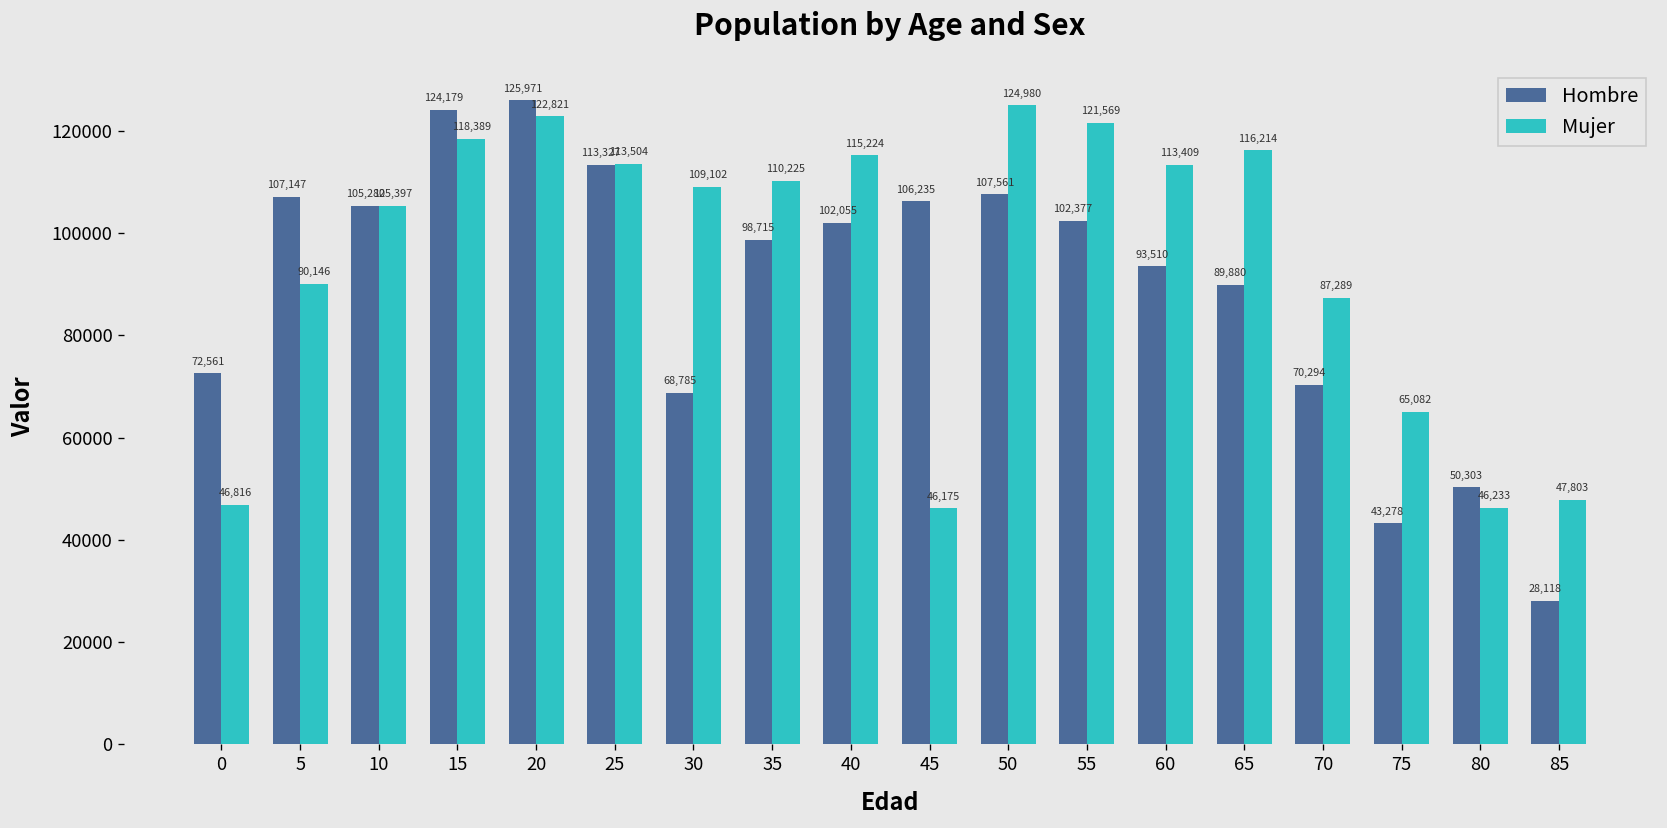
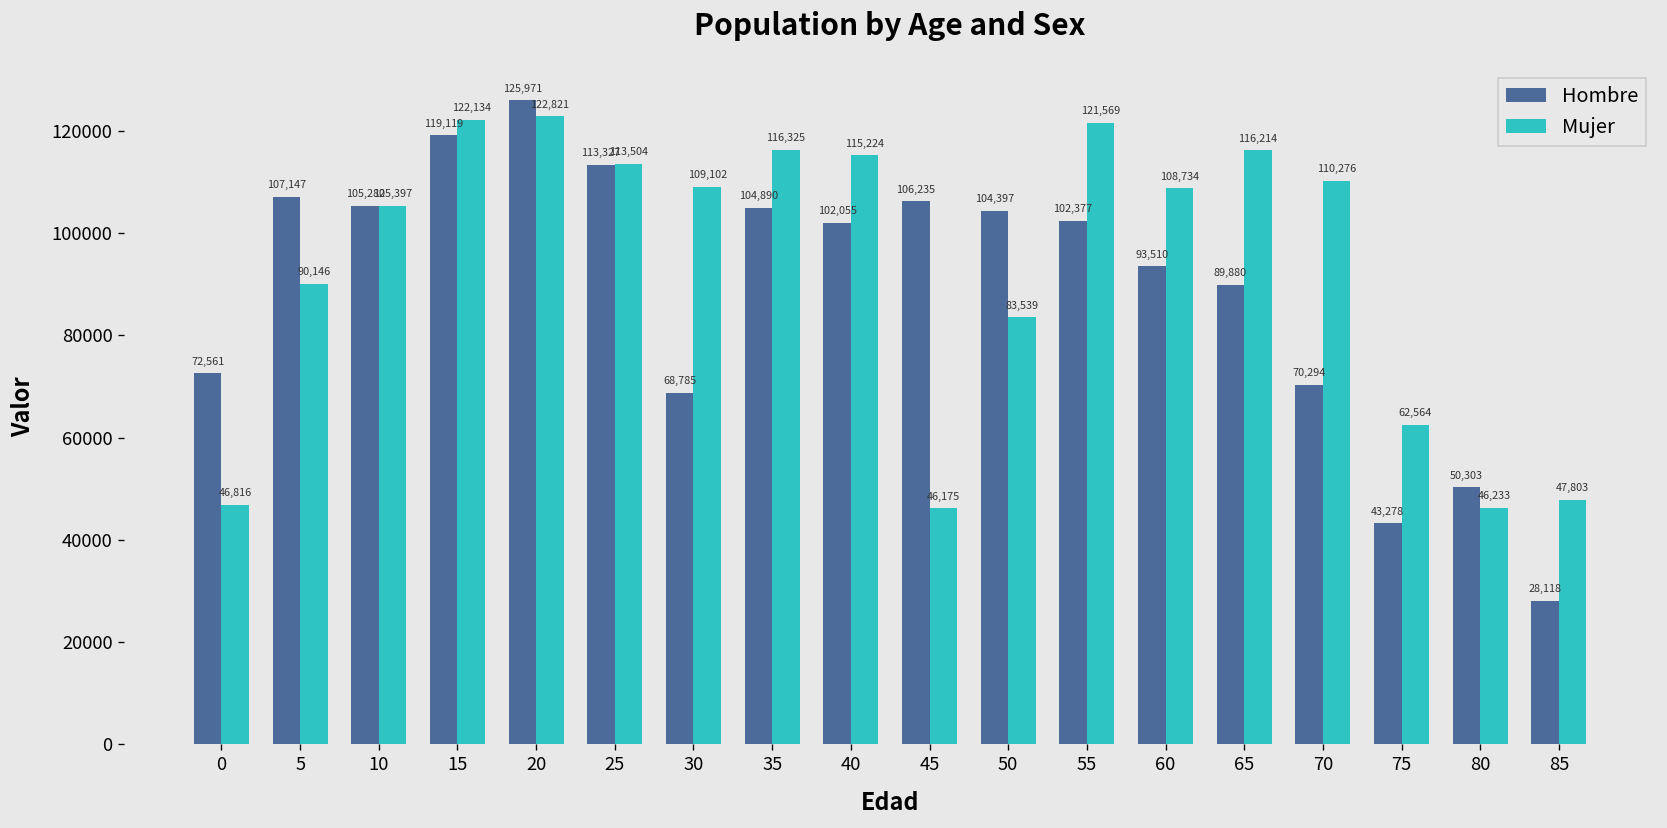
Hombre, 15: 124,179 -> 119,119
Mujer, 15: 118,389 -> 122,134
Hombre, 35: 98,715 -> 104,890
Mujer, 35: 110,225 -> 116,325
Hombre, 50: 107,561 -> 104,397
Mujer, 50: 124,980 -> 83,539
Mujer, 60: 113,409 -> 108,734
Mujer, 70: 87,289 -> 110,276
Mujer, 75: 65,082 -> 62,564
